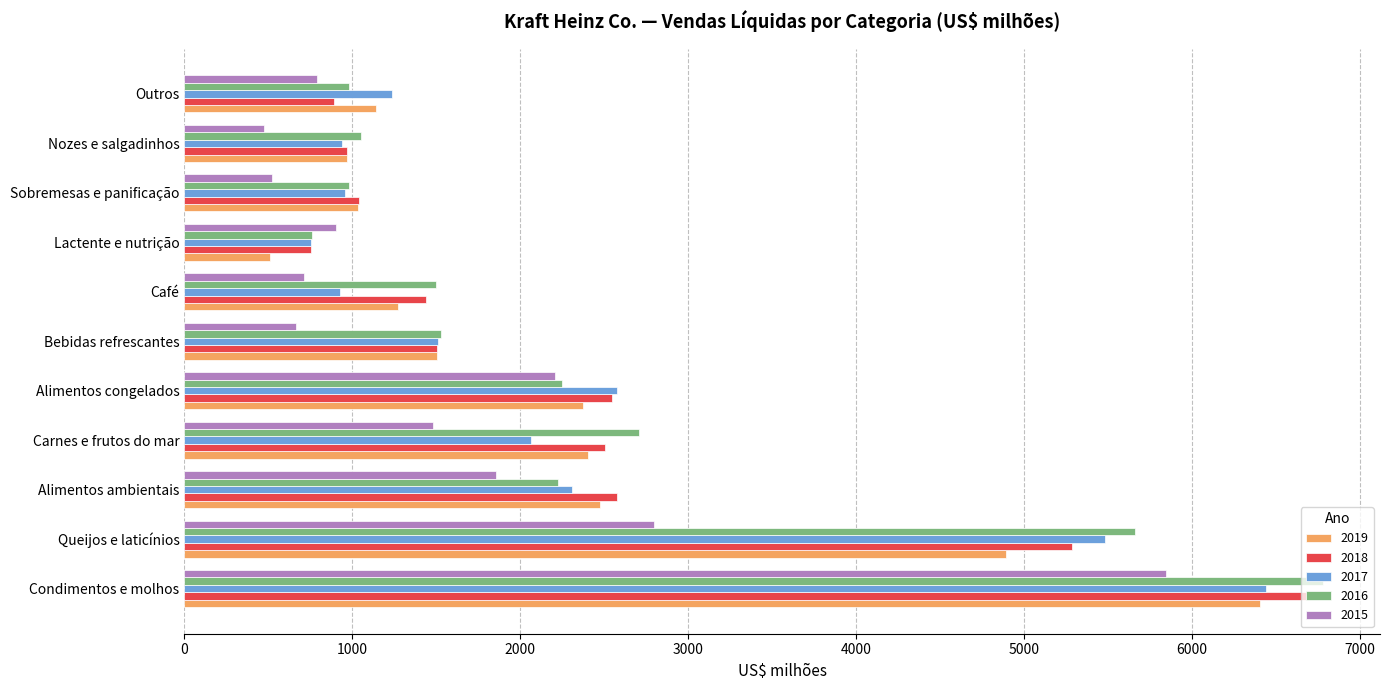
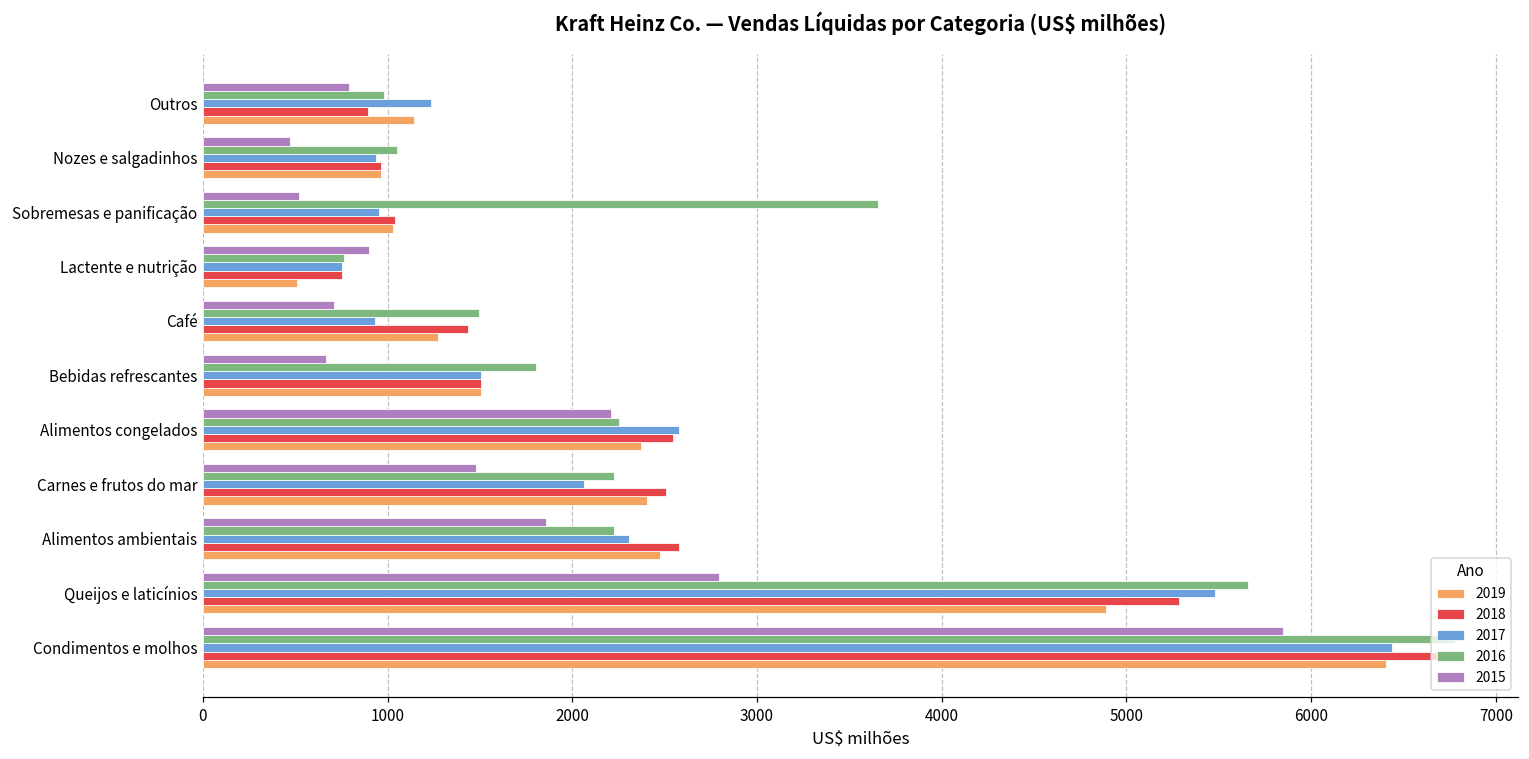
2016, Sobremesas e panificação: 980 -> 3660
2016, Bebidas refrescantes: 1530 -> 1810
2016, Carnes e frutos do mar: 2710 -> 2230
